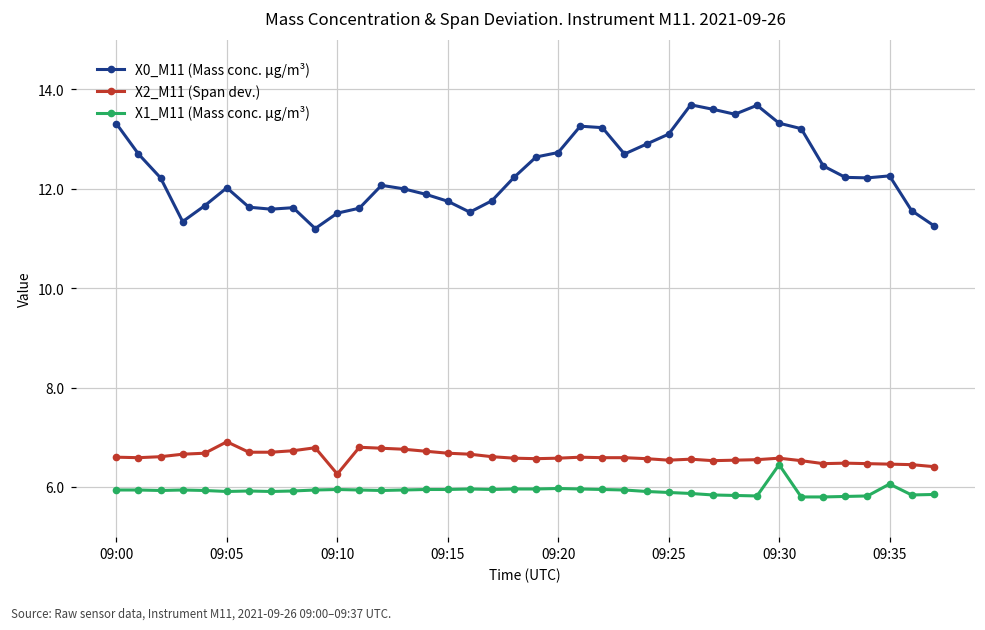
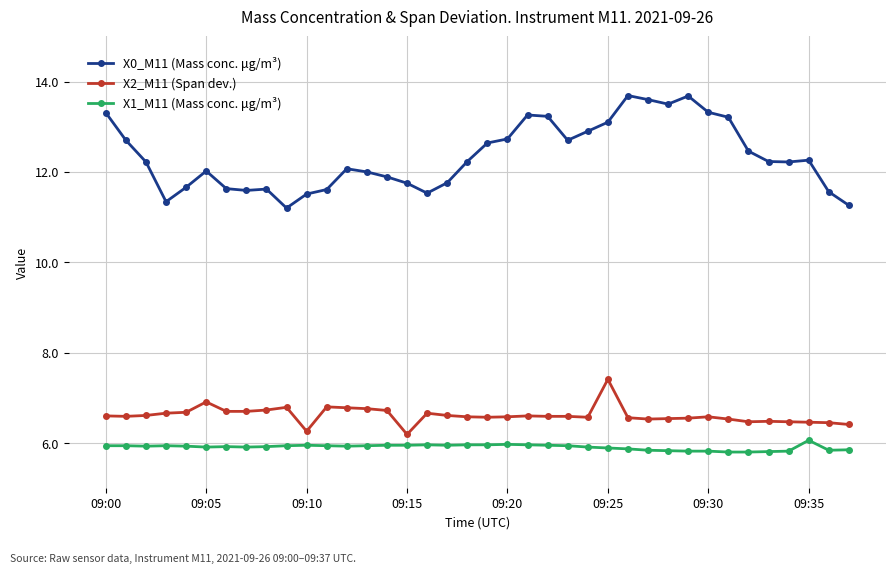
X2_M11 (Span dev.), 09:15: 6.7 -> 6.2
X2_M11 (Span dev.), 09:25: 6.5 -> 7.4
X1_M11 (Mass conc. μg/m³), 09:30: 6.5 -> 5.8
